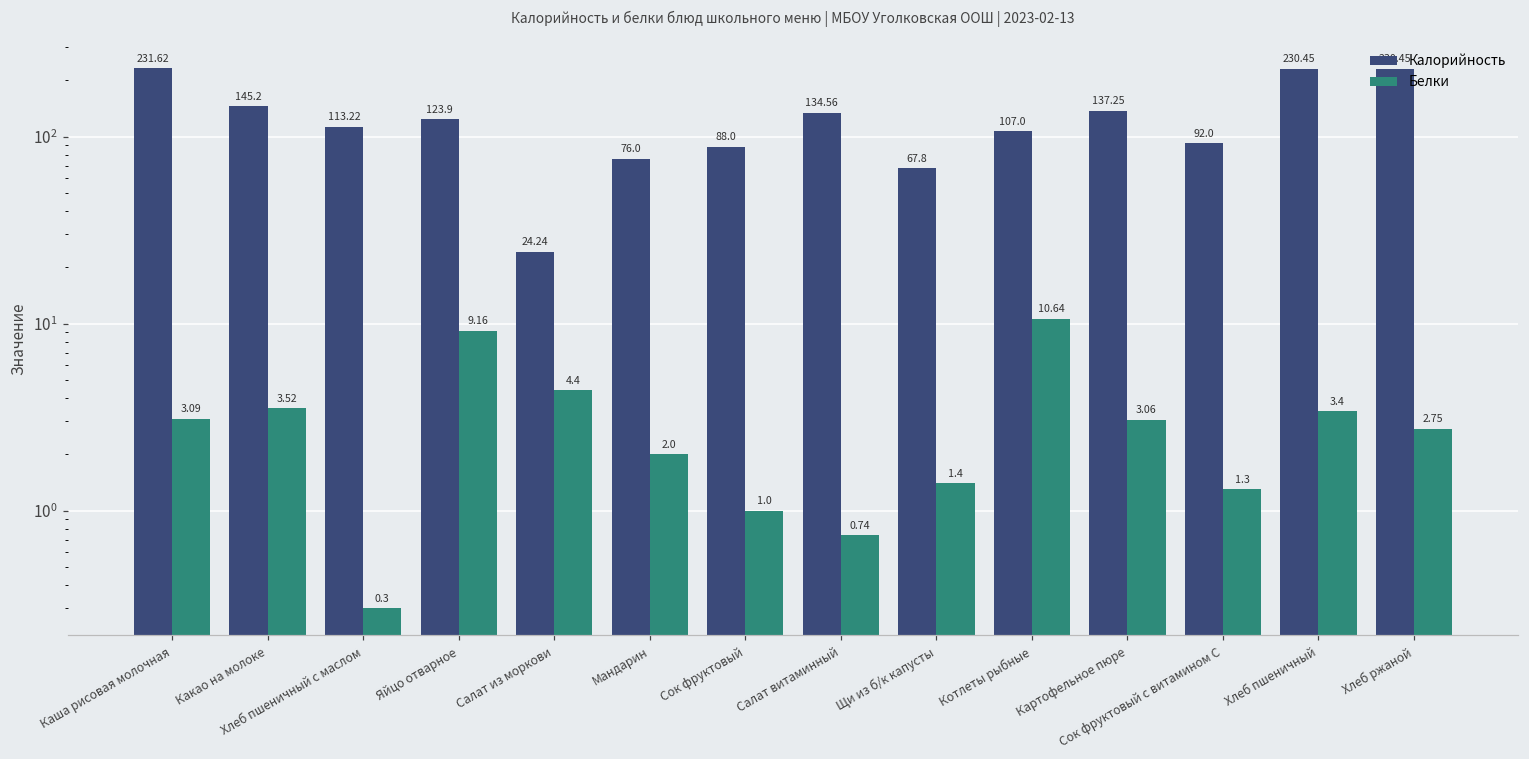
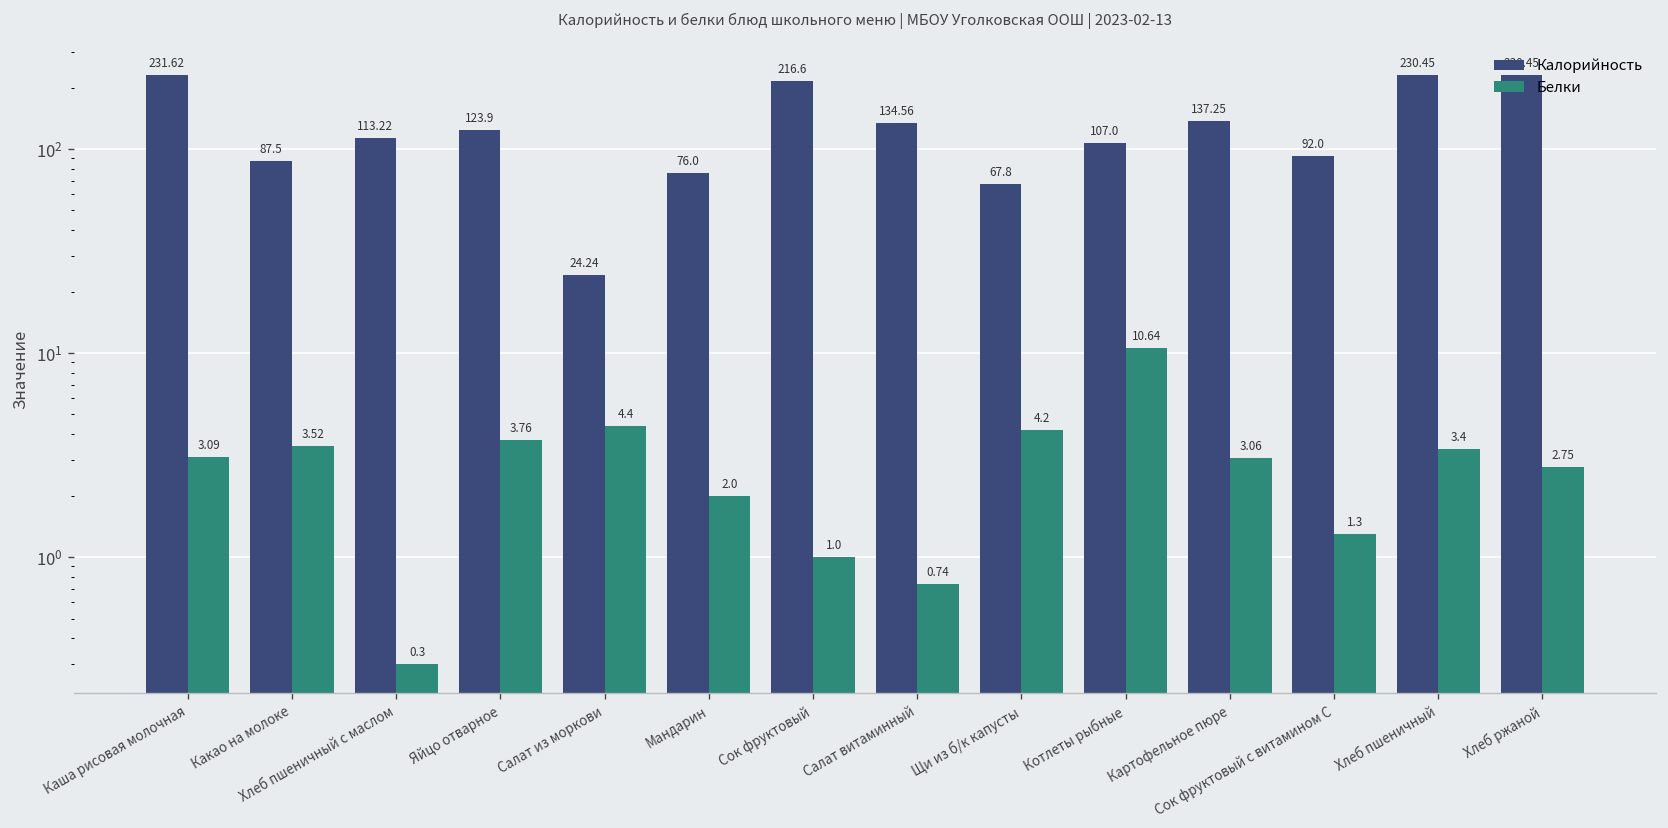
Калорийность, Какао на молоке: 145.2 -> 87.5
Белки, Яйцо отварное: 9.16 -> 3.76
Калорийность, Сок фруктовый: 88.0 -> 216.6
Белки, Щи из б/к капусты: 1.4 -> 4.2
